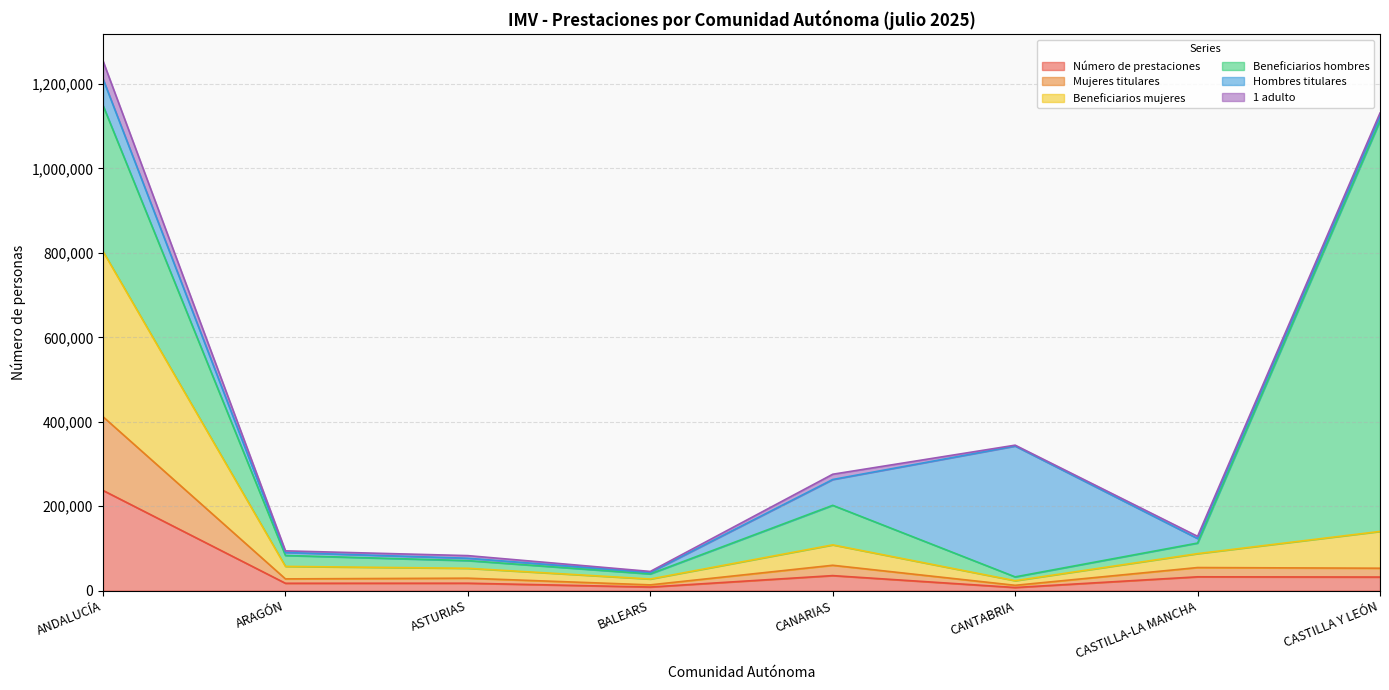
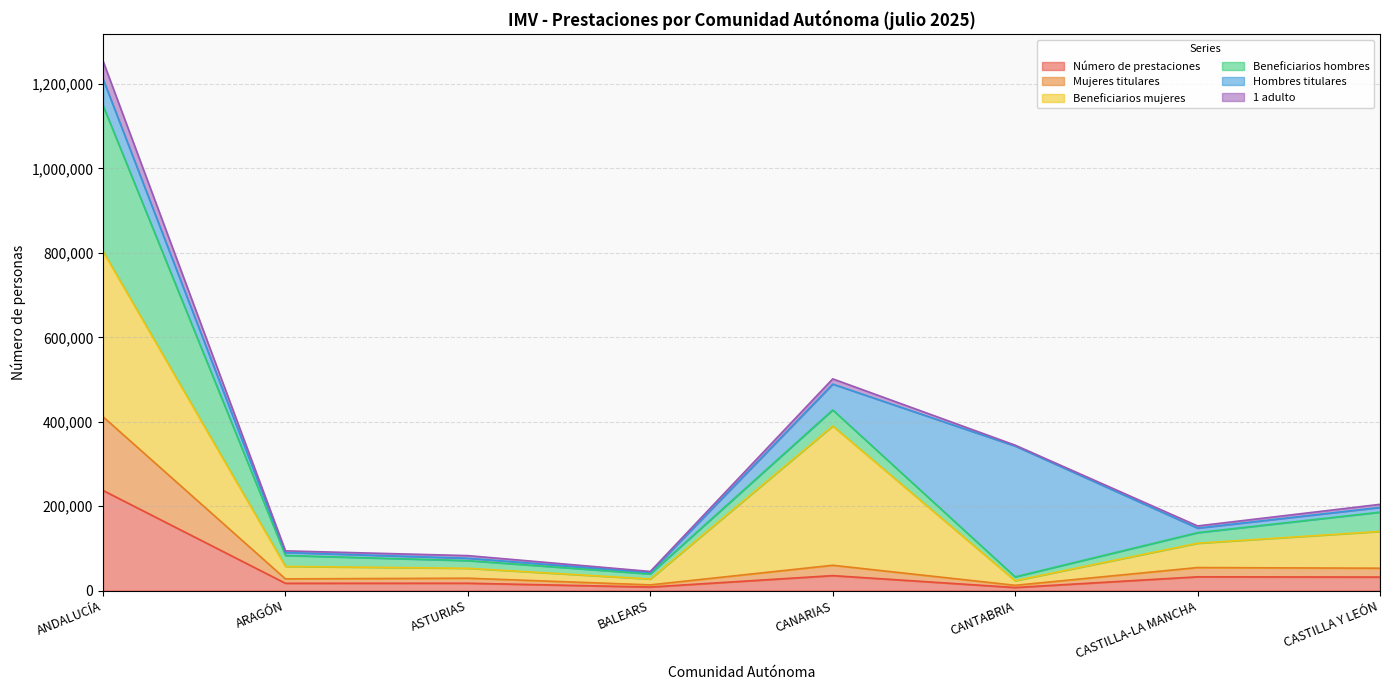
Beneficiarios mujeres, CANARIAS: 50,000 -> 330,000
Beneficiarios hombres, CANARIAS: 90,000 -> 40,000
Beneficiarios mujeres, CASTILLA-LA MANCHA: 30,000 -> 60,000
Beneficiarios hombres, CASTILLA Y LEÓN: 970,000 -> 50,000
